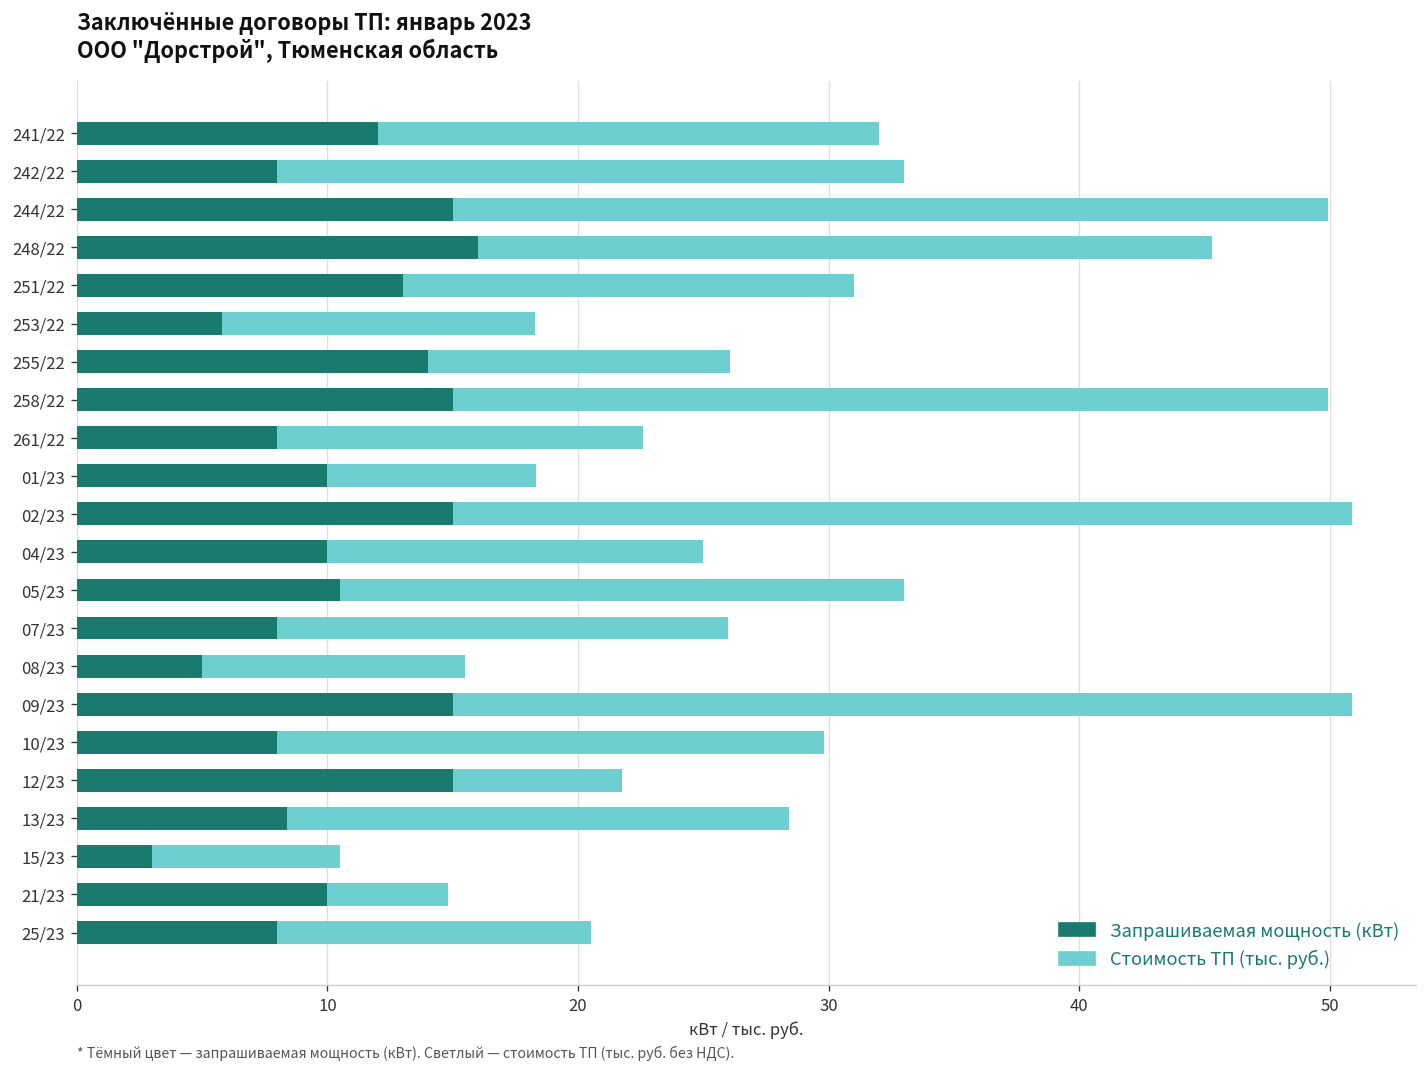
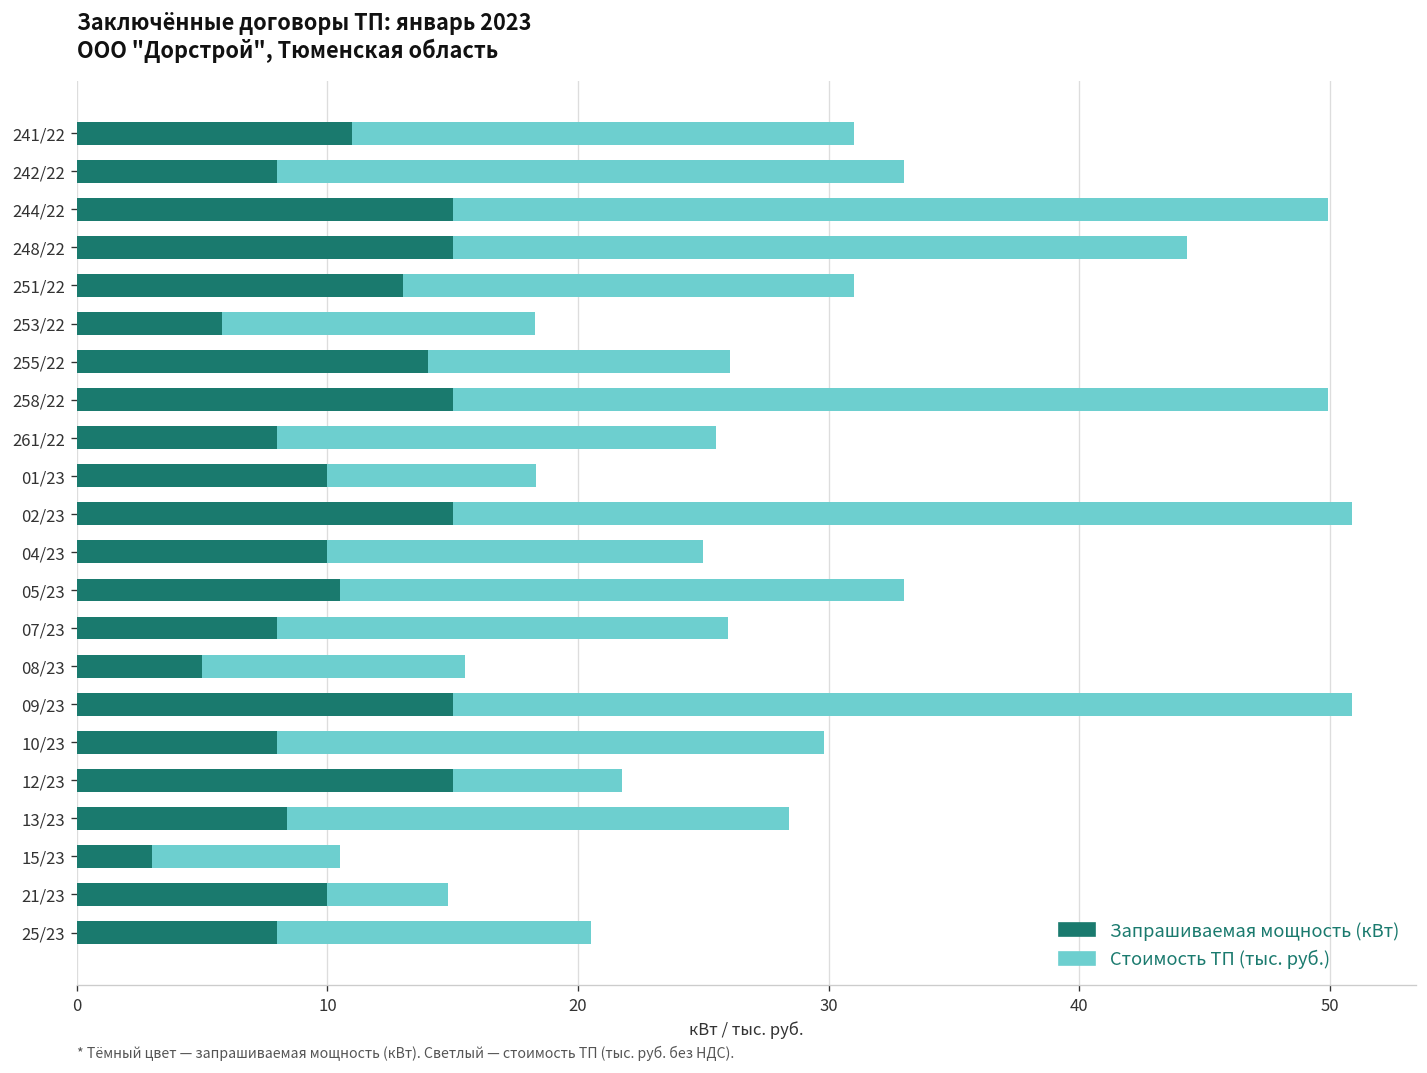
Запрашиваемая мощность (кВт), 241/22: 12 -> 11
Запрашиваемая мощность (кВт), 248/22: 16 -> 15
Стоимость ТП (тыс. руб.), 261/22: 14.6 -> 17.5
